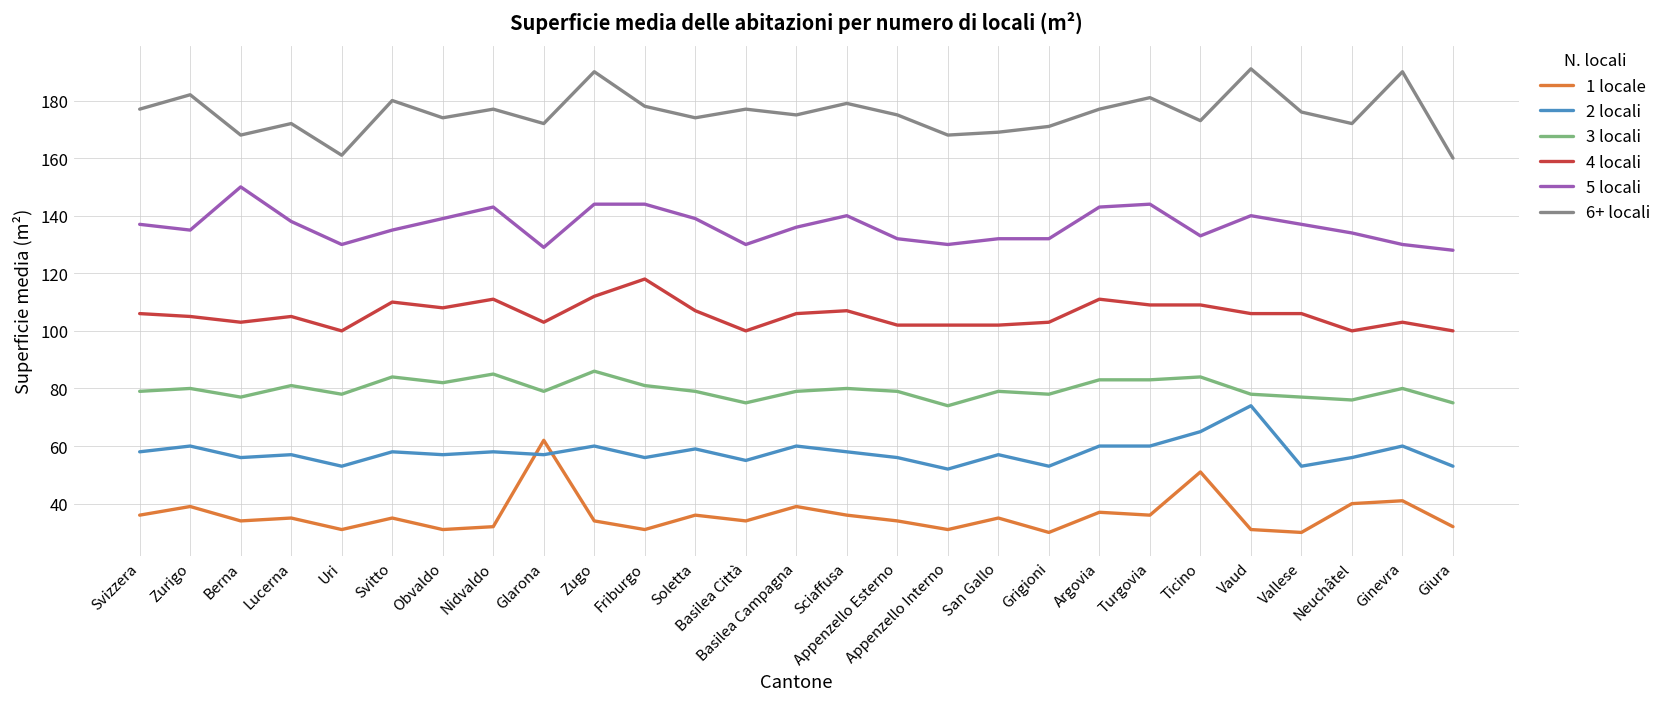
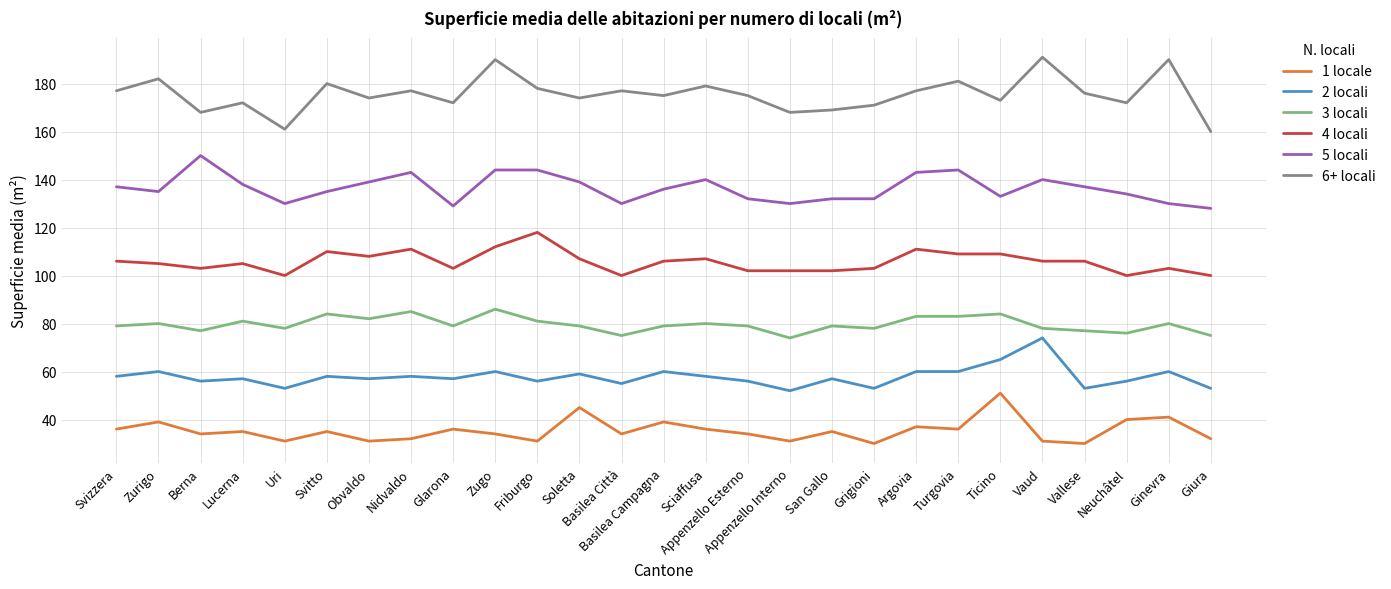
1 locale, Glarona: 62 -> 36
1 locale, Soletta: 36 -> 45
